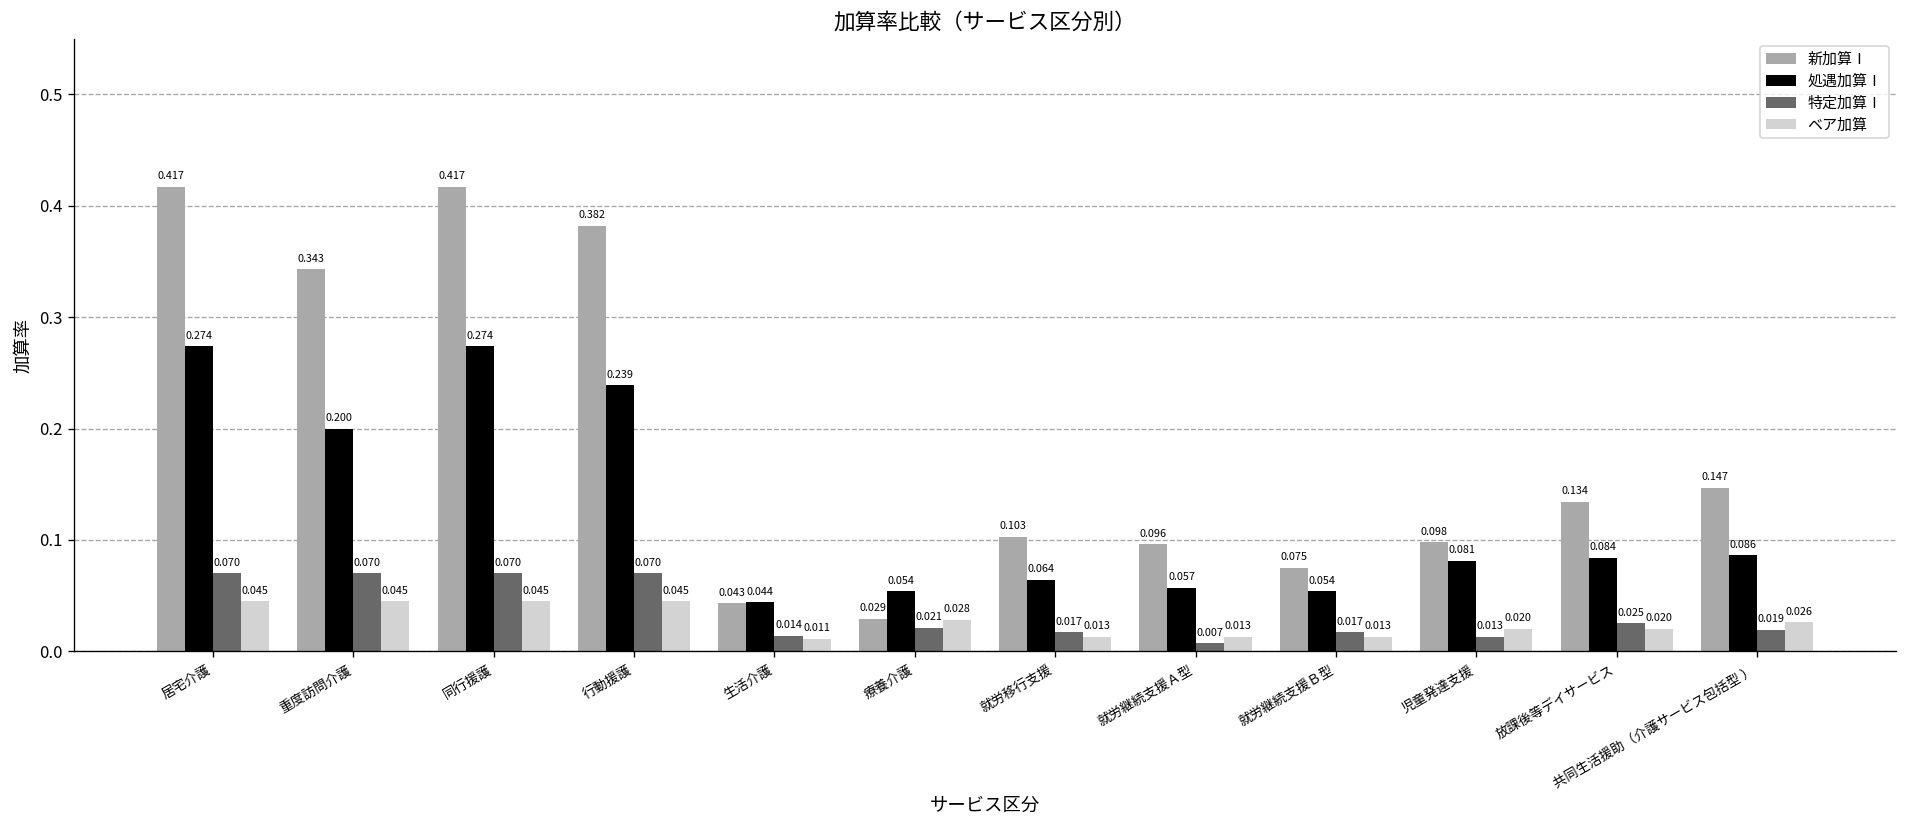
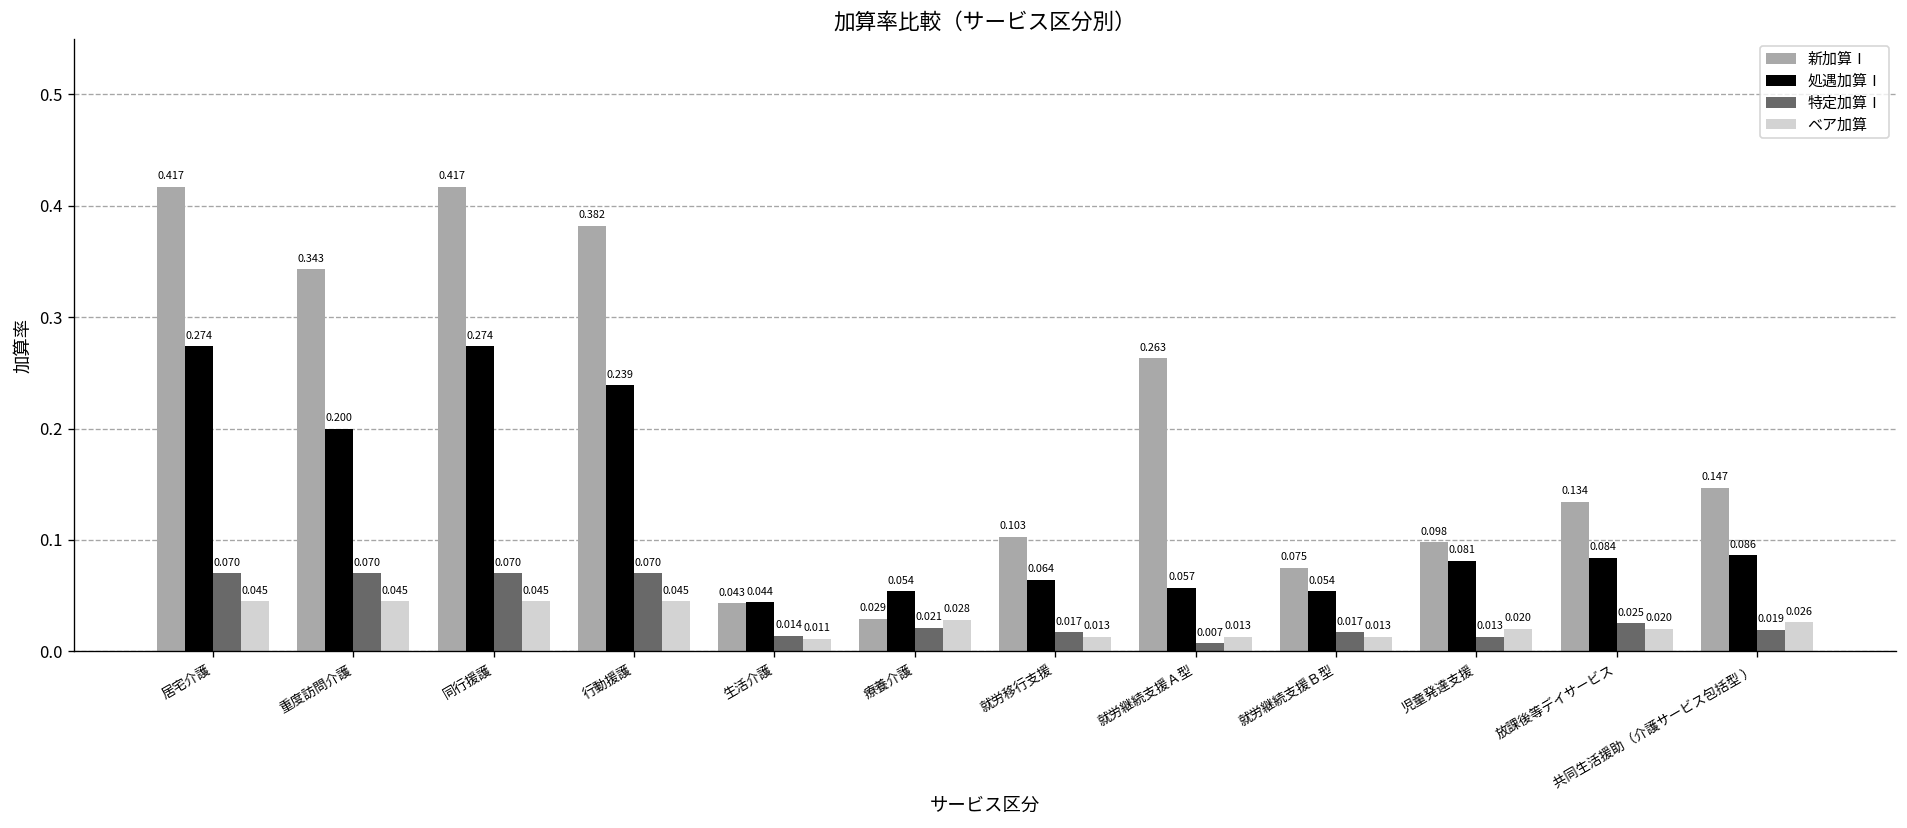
新加算Ⅰ, 就労継続支援Ａ型: 0.096 -> 0.263
